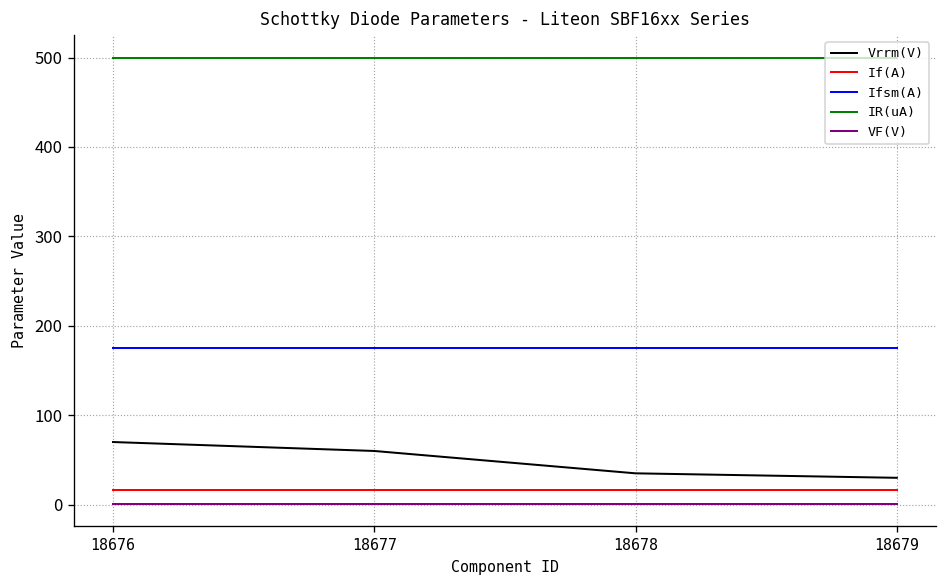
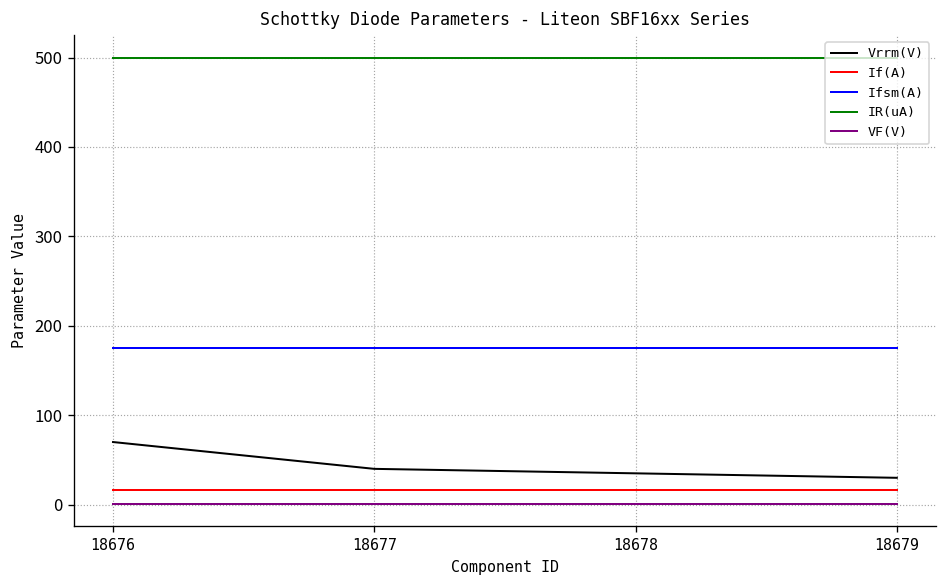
Vrrm(V), 18677: 60 -> 40
